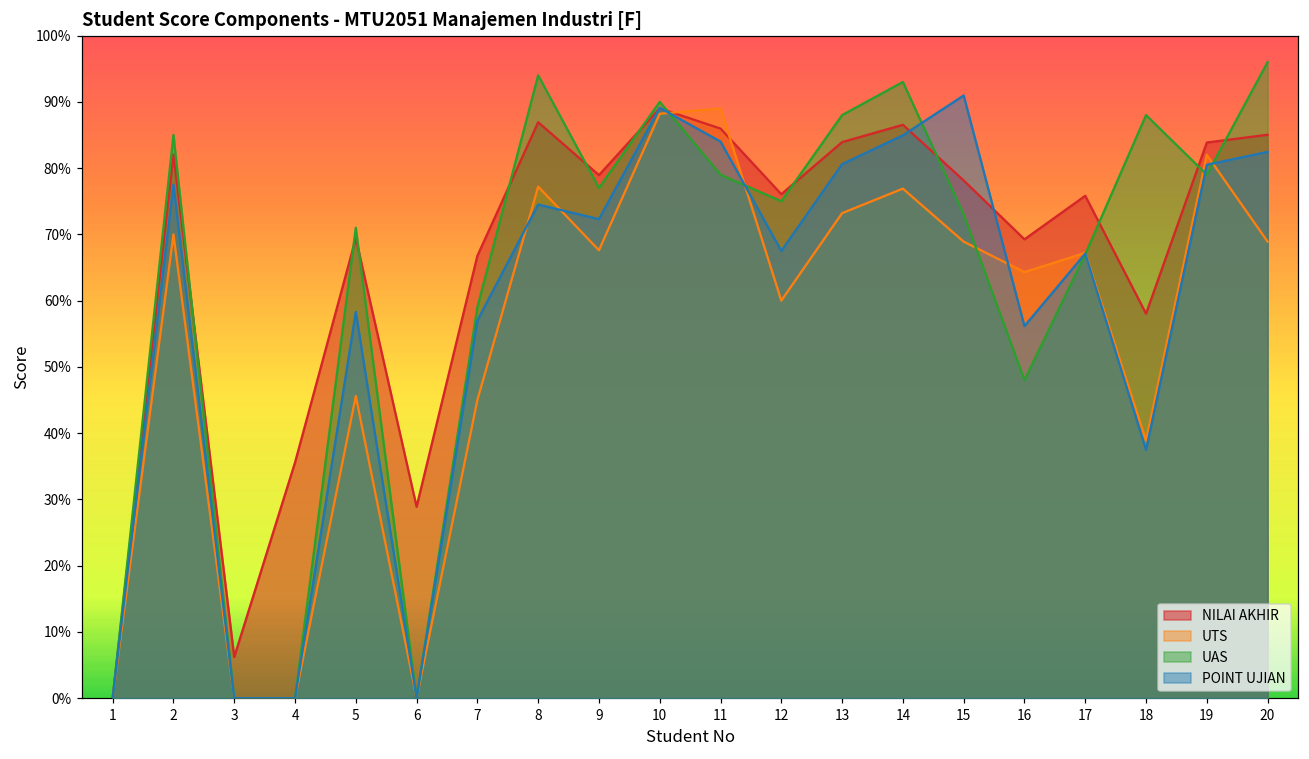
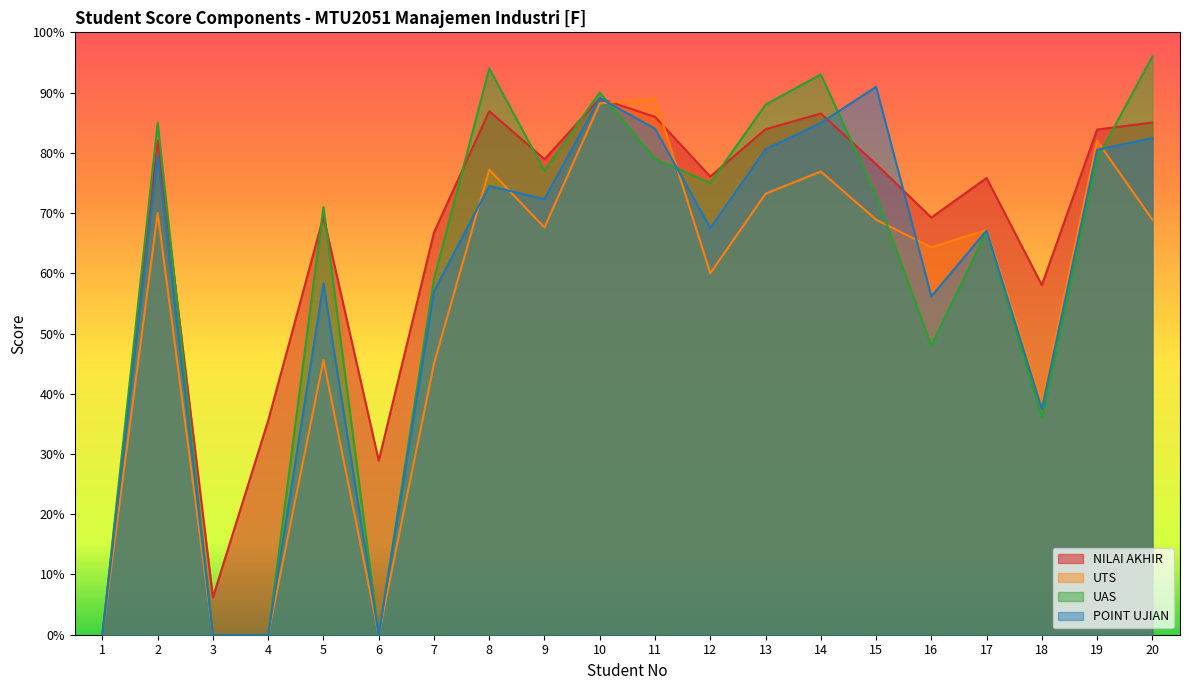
POINT UJIAN, 2: 78% -> 80%
UAS, 18: 88% -> 36%
